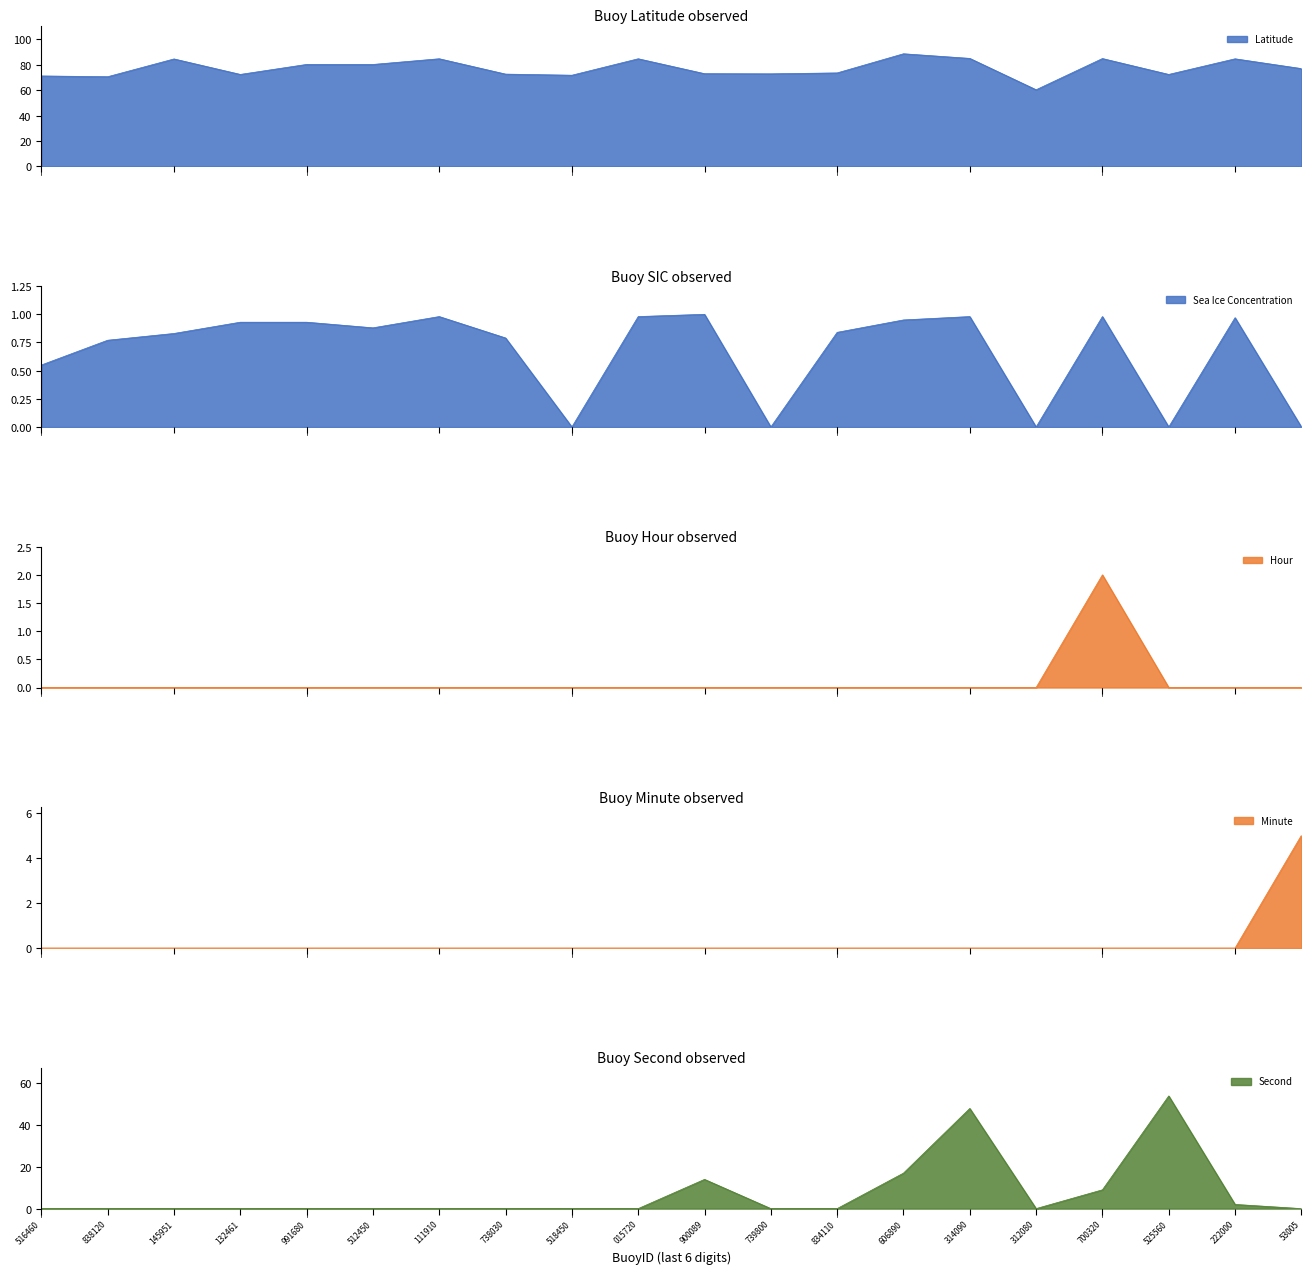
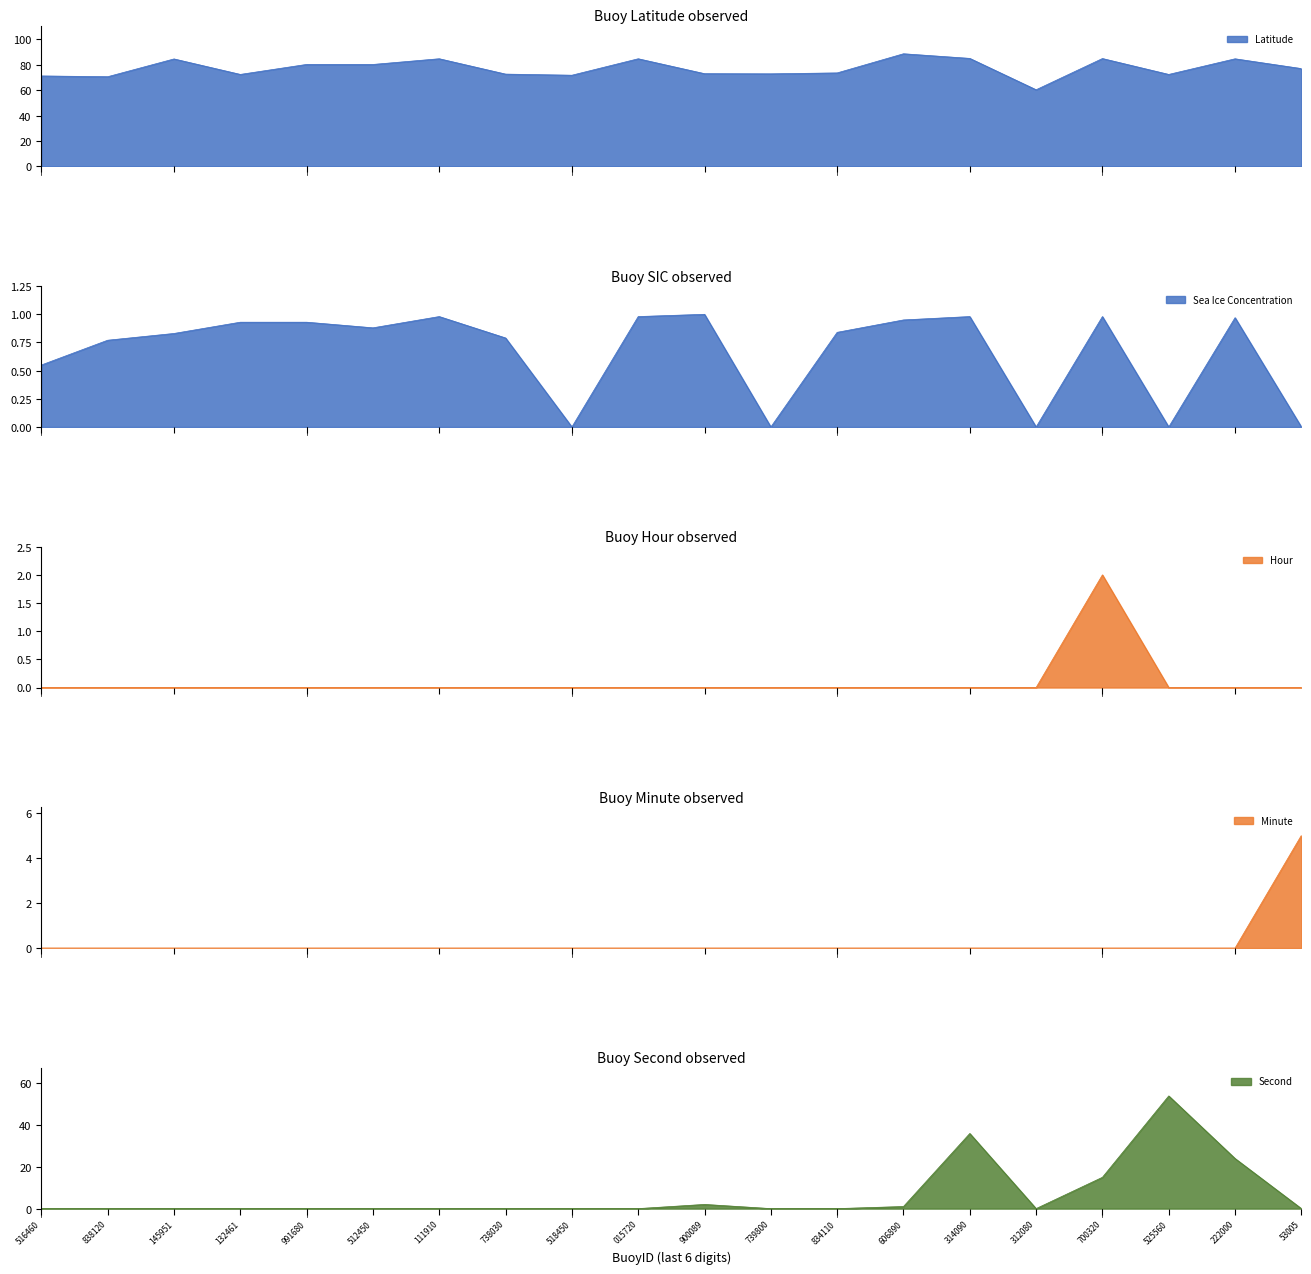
Buoy Second observed, 900089: 14 -> 2
Buoy Second observed, 606890: 17 -> 1
Buoy Second observed, 314090: 48 -> 36
Buoy Second observed, 700320: 9 -> 15
Buoy Second observed, 222000: 2 -> 24
